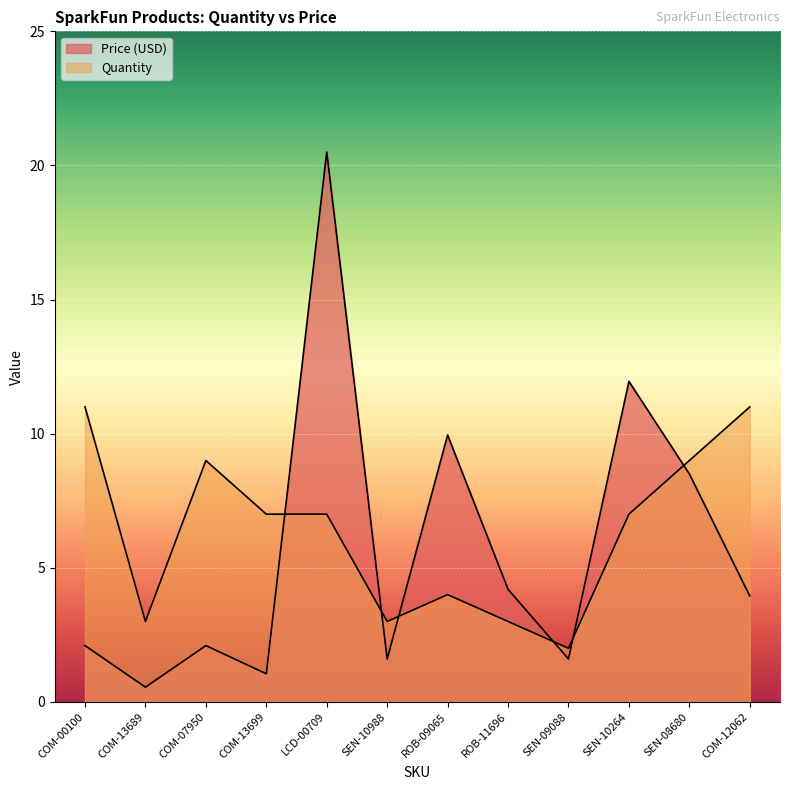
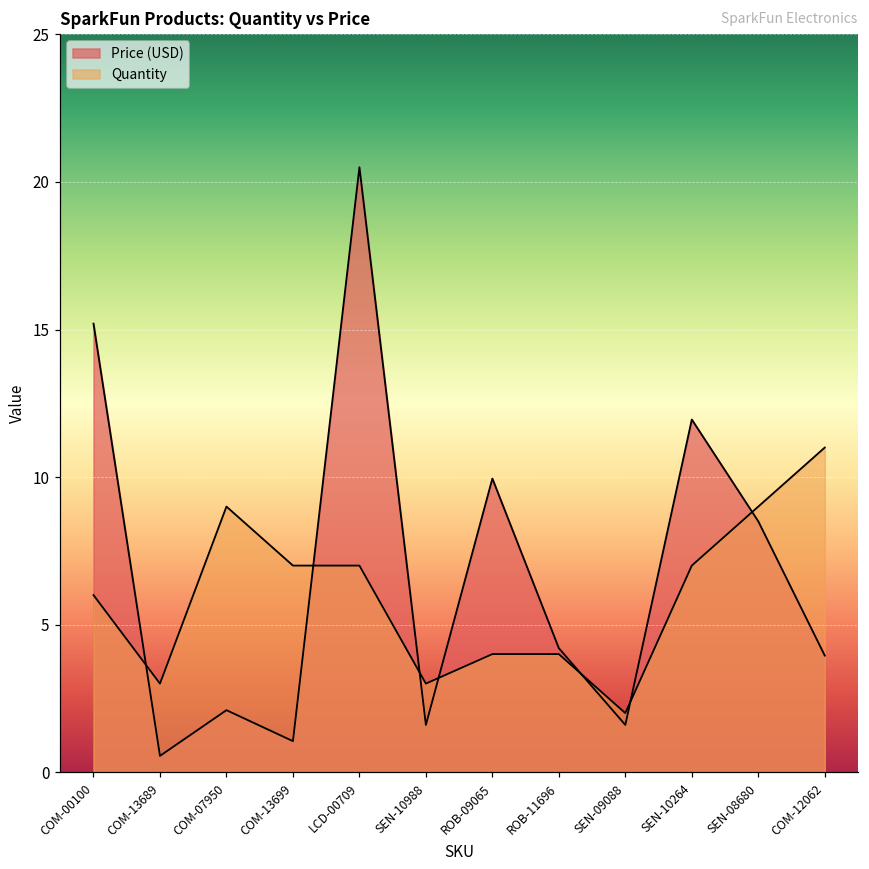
Price (USD), COM-00100: 2.1 -> 15.2
Quantity, COM-00100: 11 -> 6
Quantity, ROB-11696: 3 -> 4
